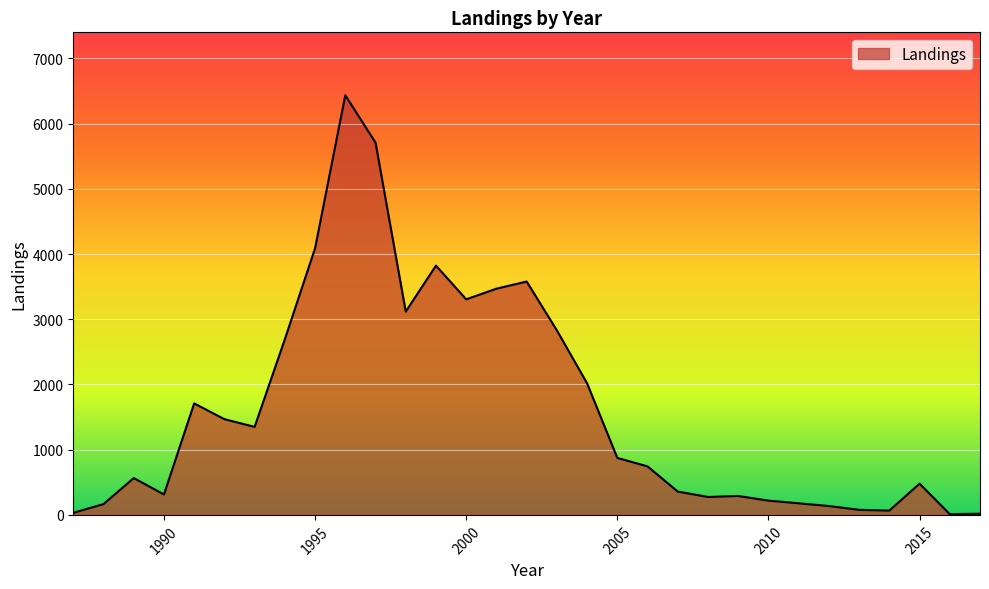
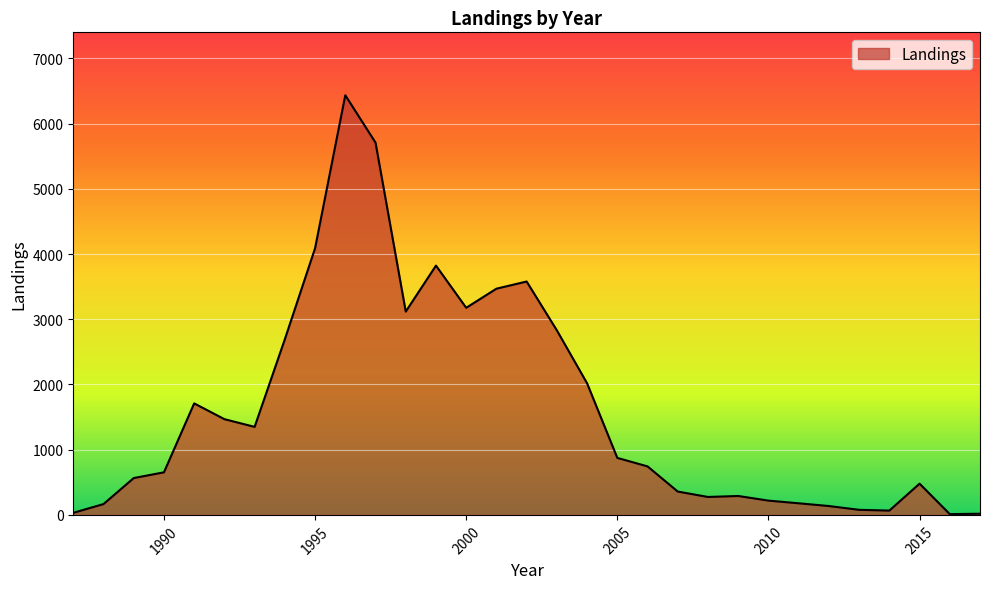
1990: 300 -> 700
2000: 3300 -> 3200
